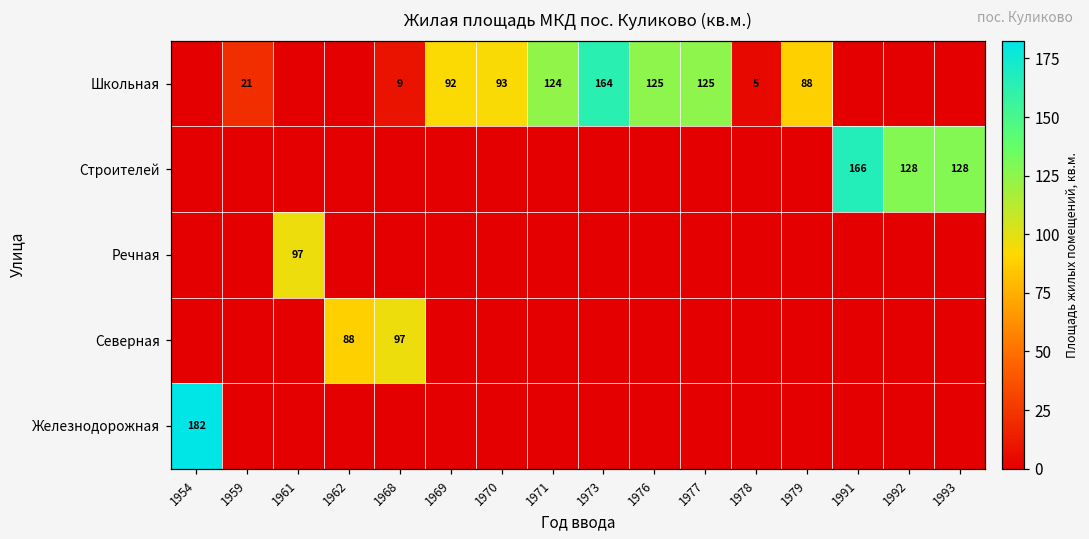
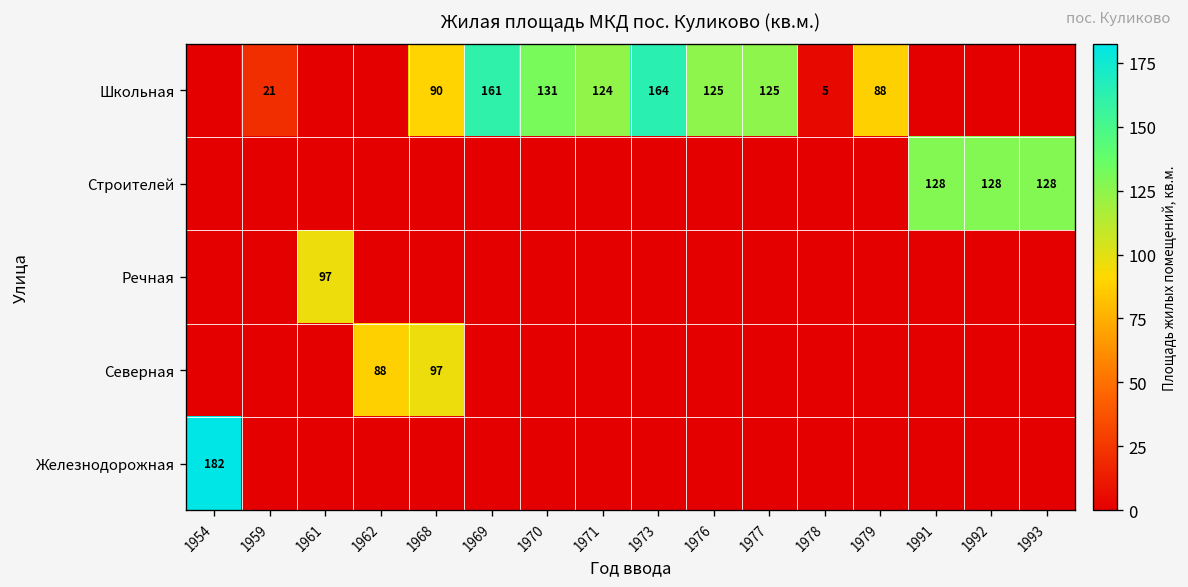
Школьная, 1968: 9 -> 90
Школьная, 1969: 92 -> 161
Школьная, 1970: 93 -> 131
Строителей, 1991: 166 -> 128
